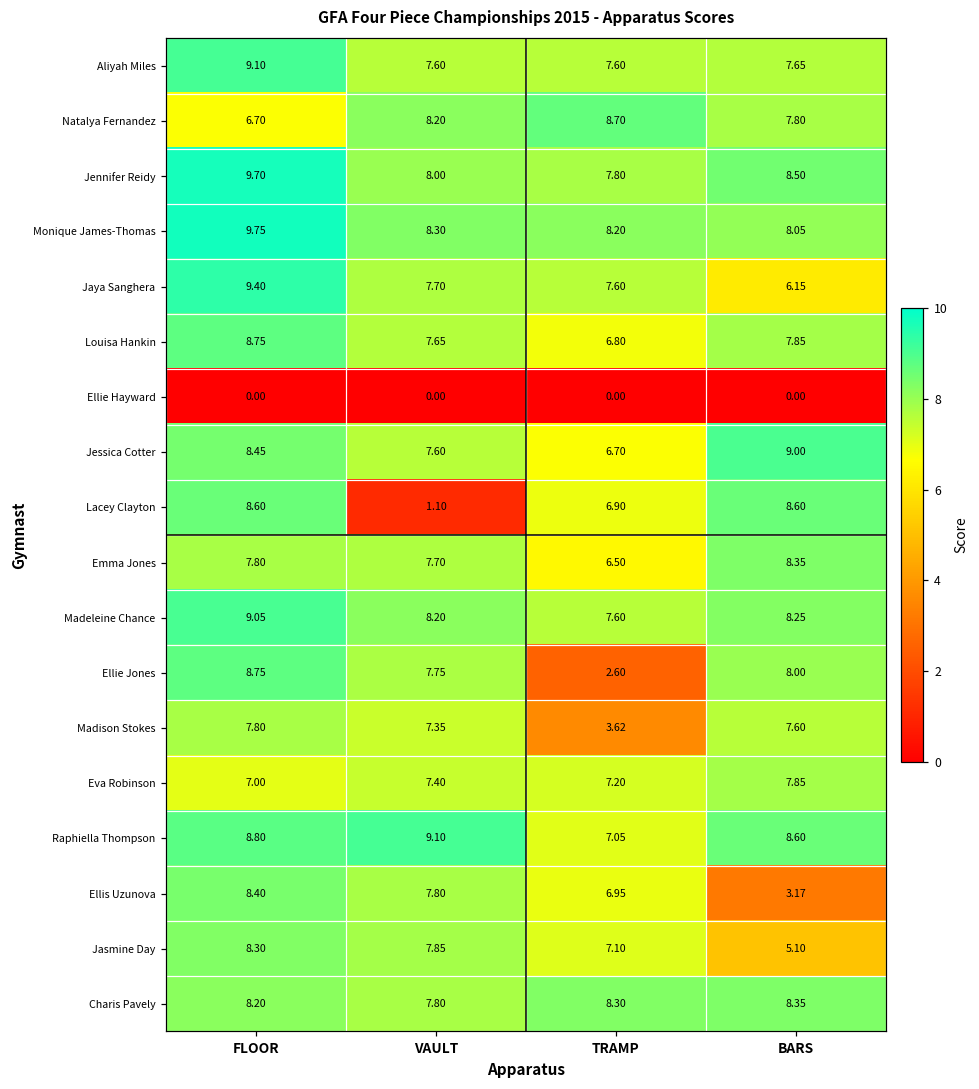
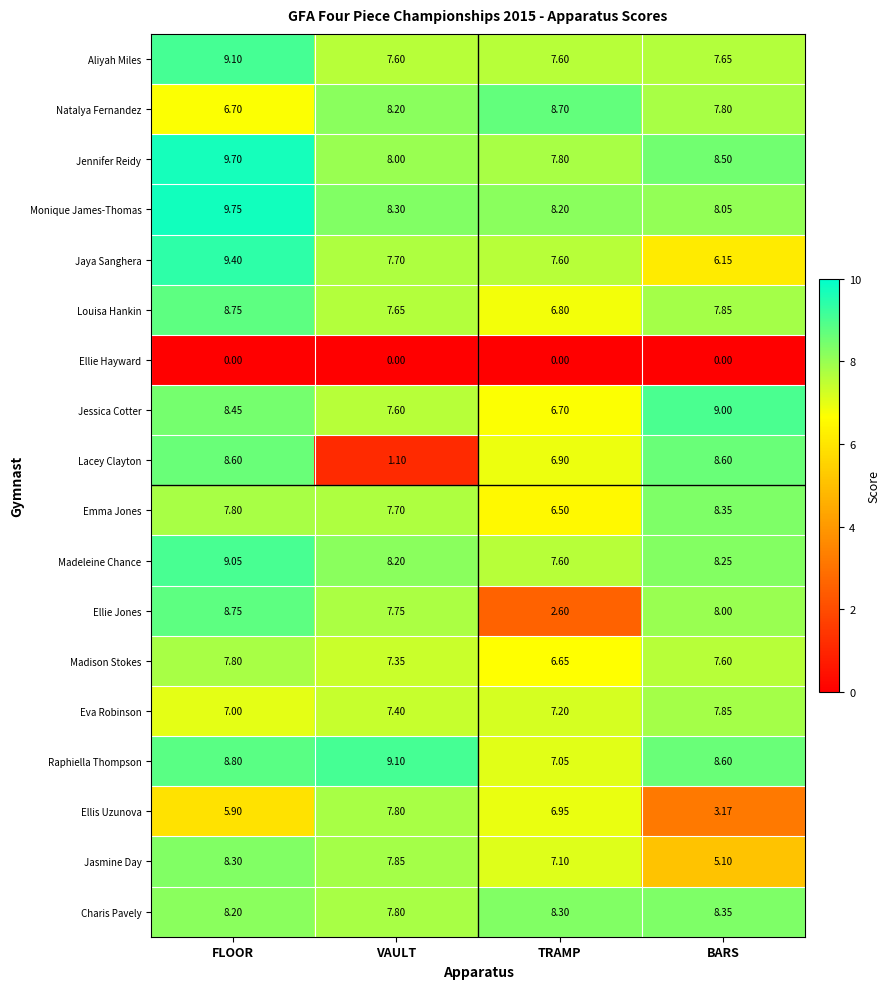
Madison Stokes, TRAMP: 3.62 -> 6.65
Ellis Uzunova, FLOOR: 8.40 -> 5.90
